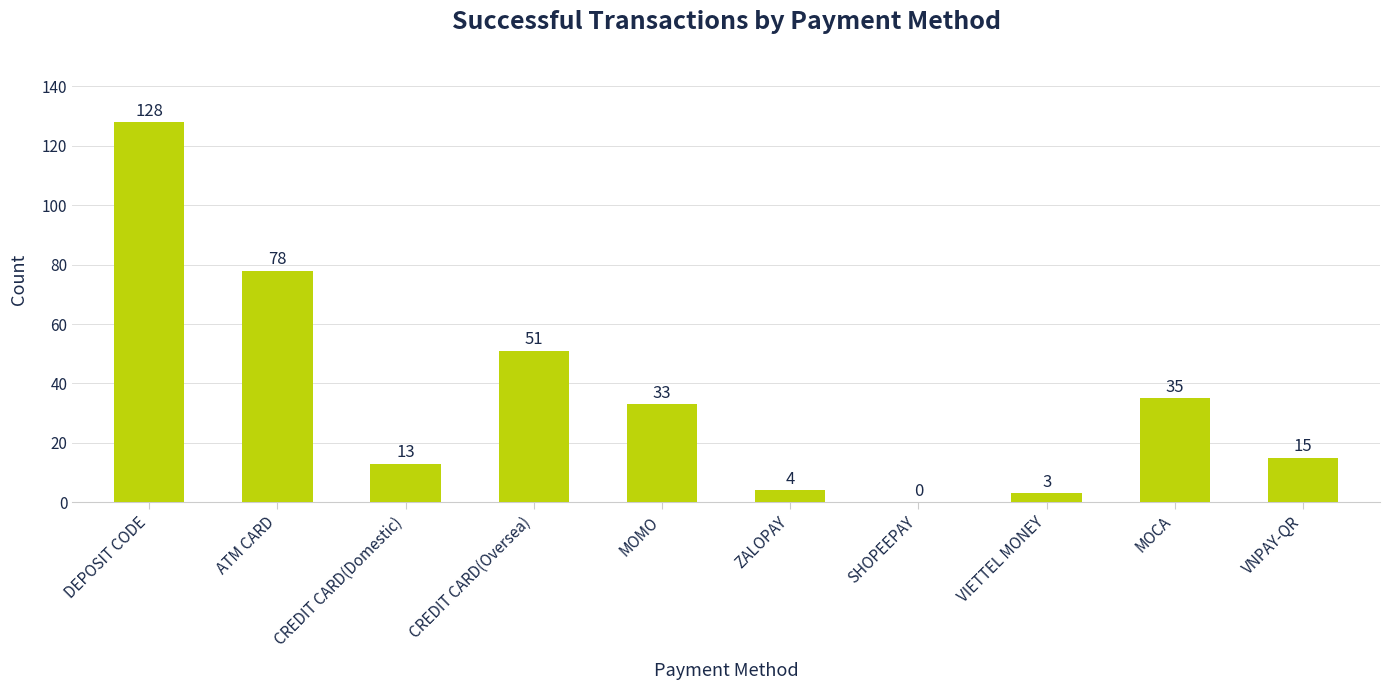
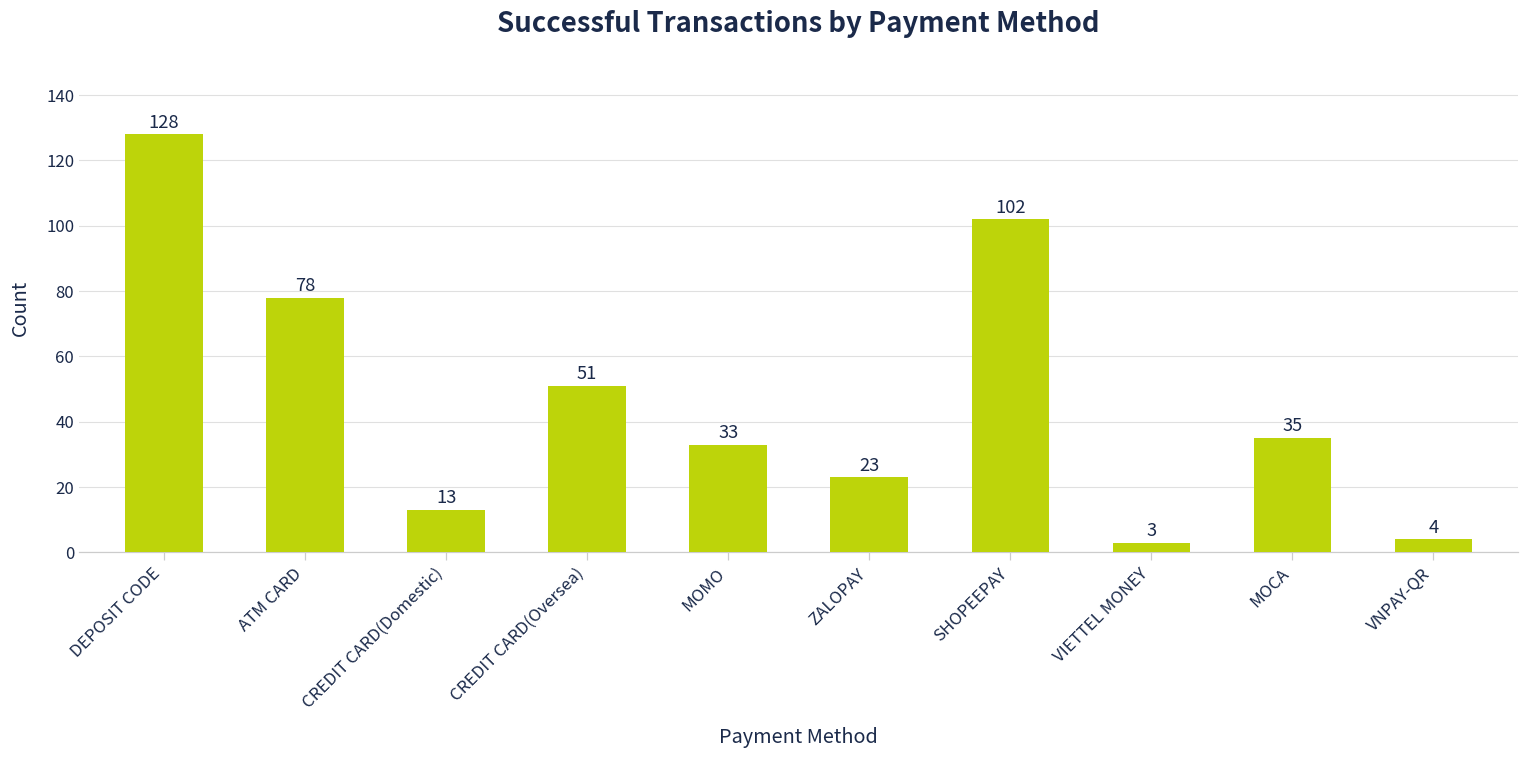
ZALOPAY: 4 -> 23
SHOPEEPAY: 0 -> 102
VNPAY-QR: 15 -> 4
